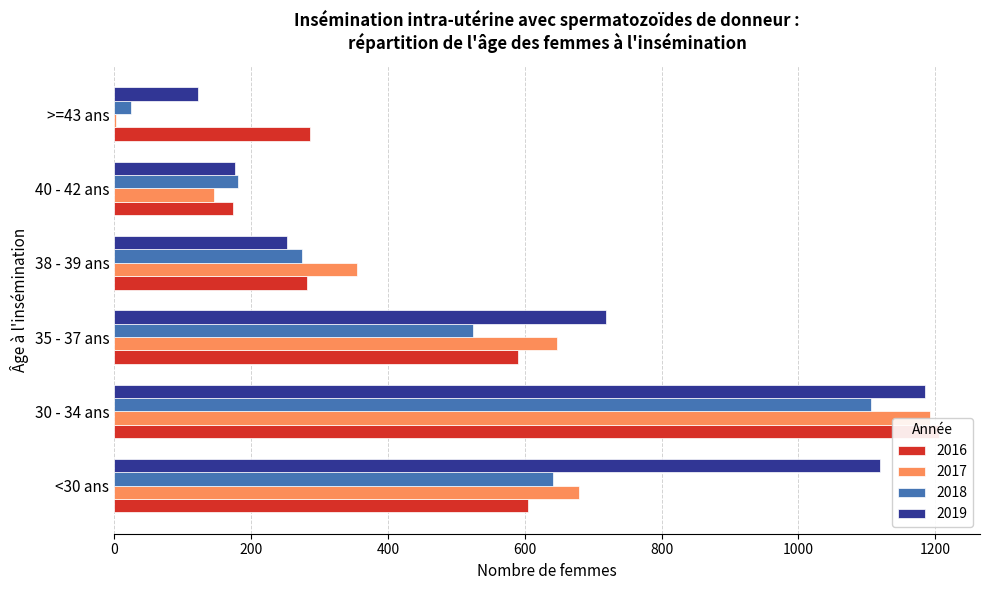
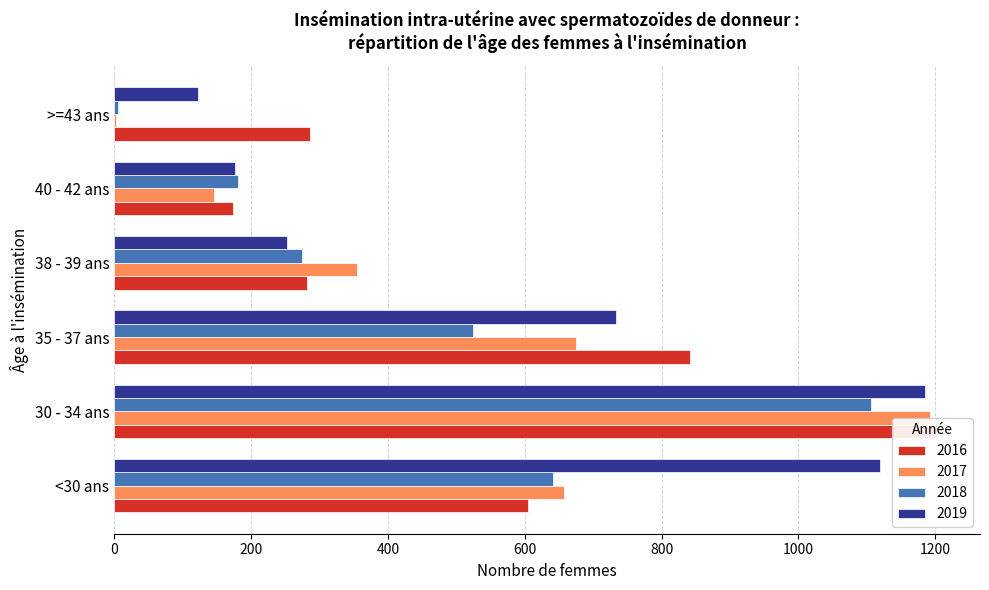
2018, >=43 ans: 20 -> 10
2019, 35 - 37 ans: 720 -> 730
2017, 35 - 37 ans: 650 -> 680
2016, 35 - 37 ans: 590 -> 840
2017, <30 ans: 680 -> 660
